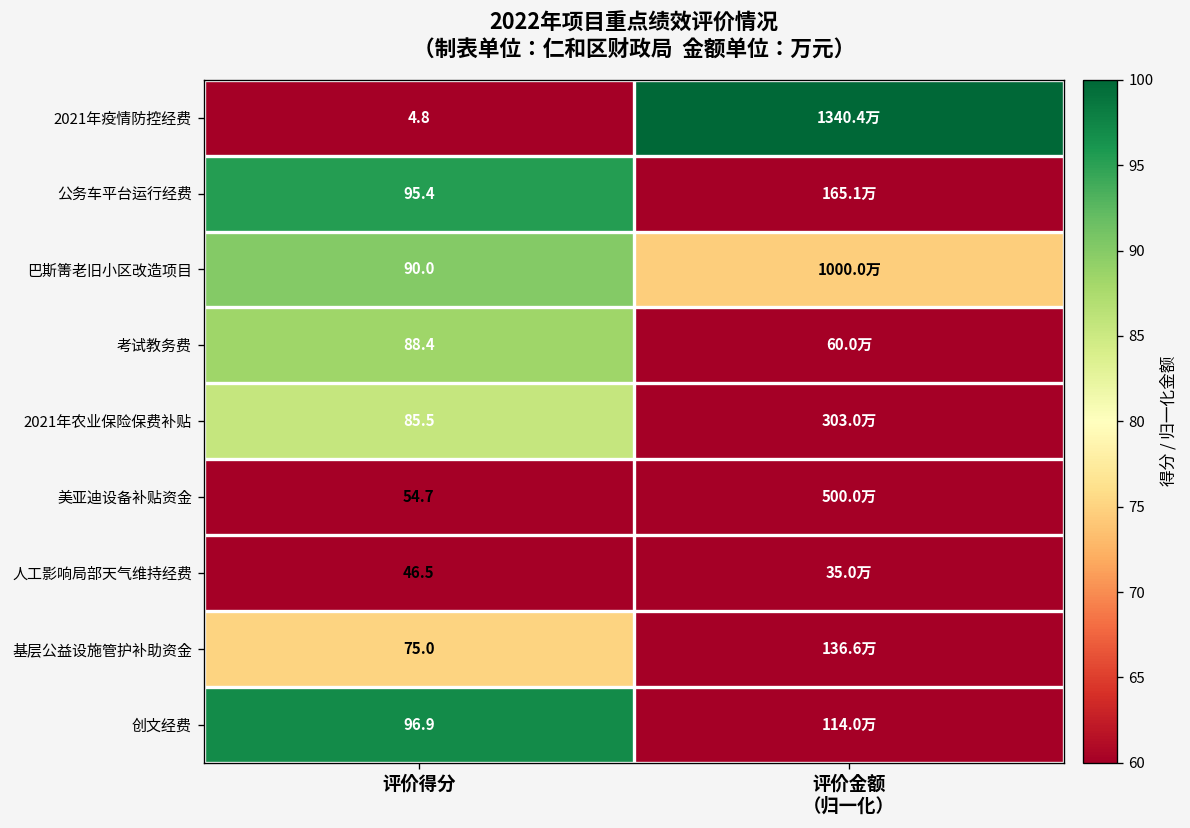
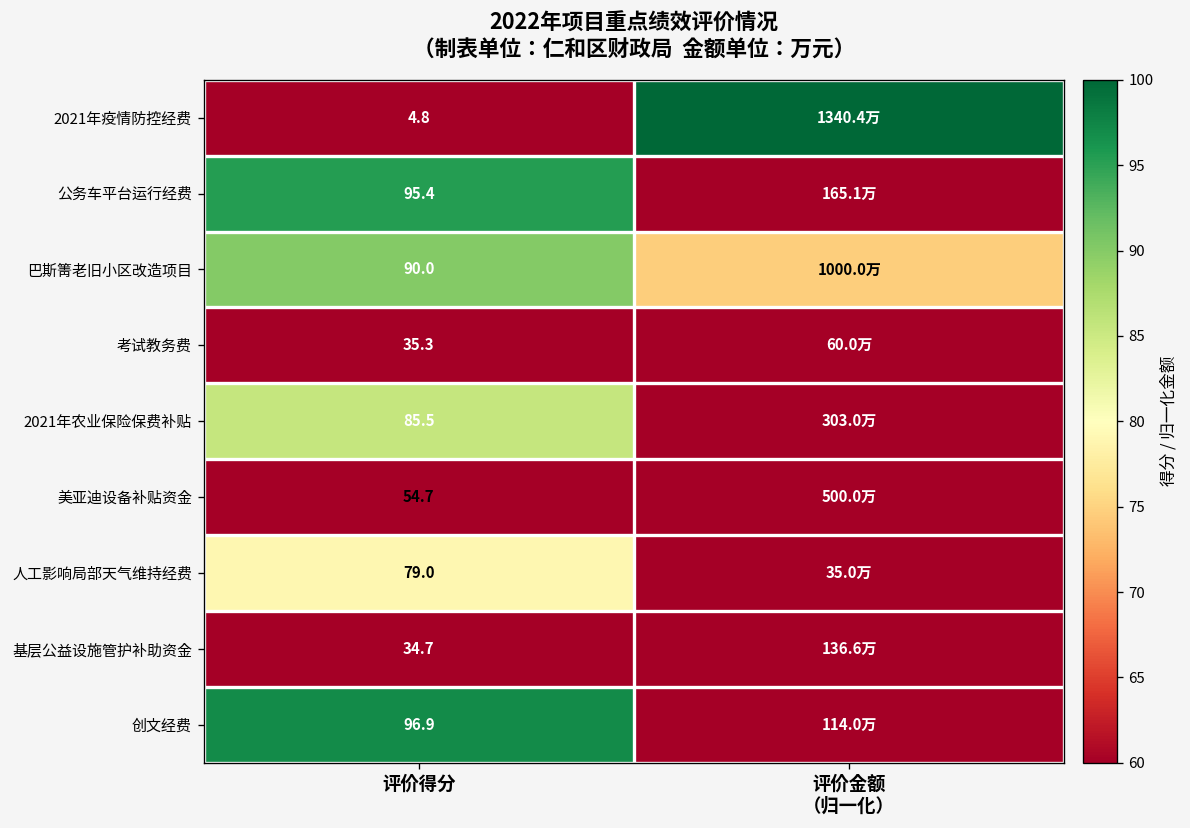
考试教务费, 评价得分: 88.4 -> 35.3
人工影响局部天气维持经费, 评价得分: 46.5 -> 79.0
基层公益设施管护补助资金, 评价得分: 75.0 -> 34.7
